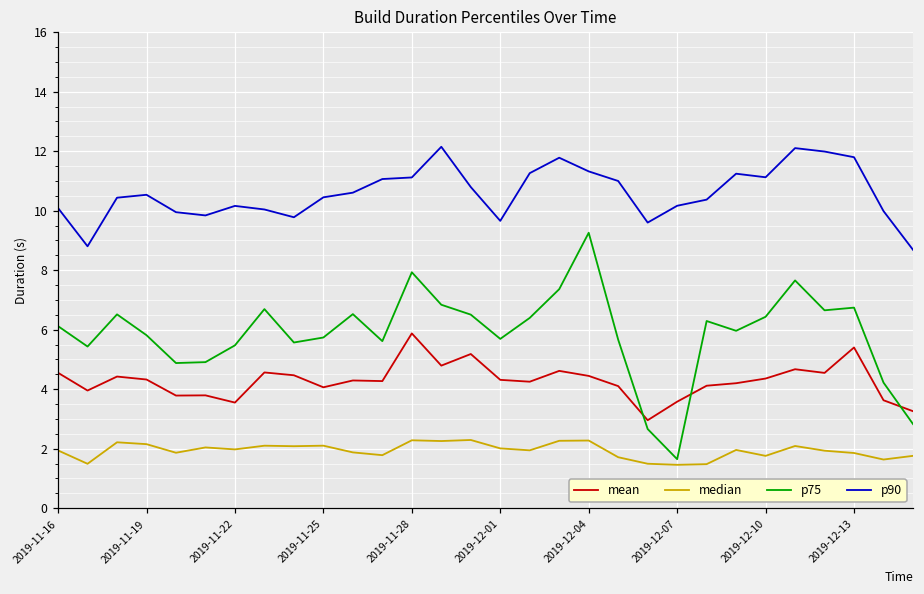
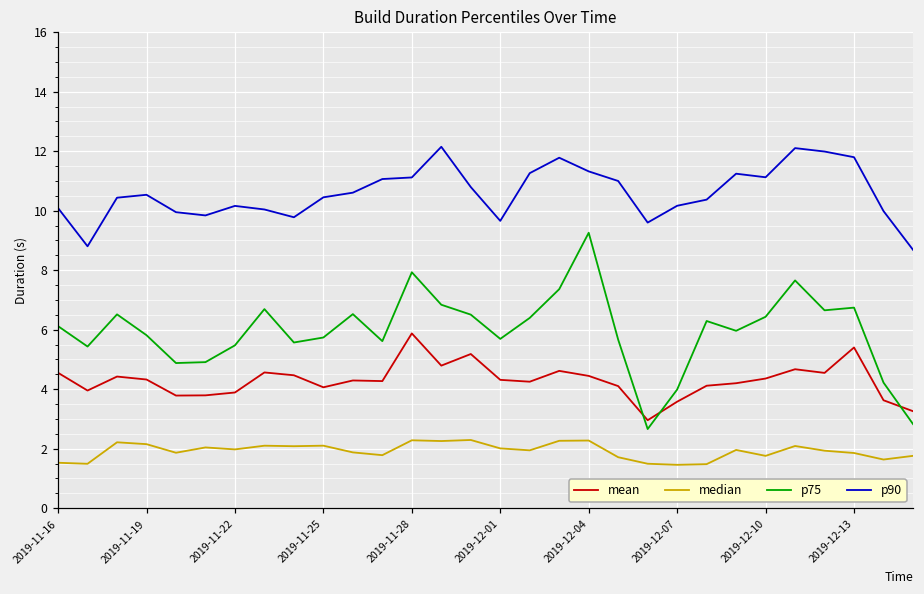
median, 2019-11-16: 1.9 -> 1.5
mean, 2019-11-22: 3.5 -> 3.9
p75, 2019-12-07: 1.6 -> 4.0
